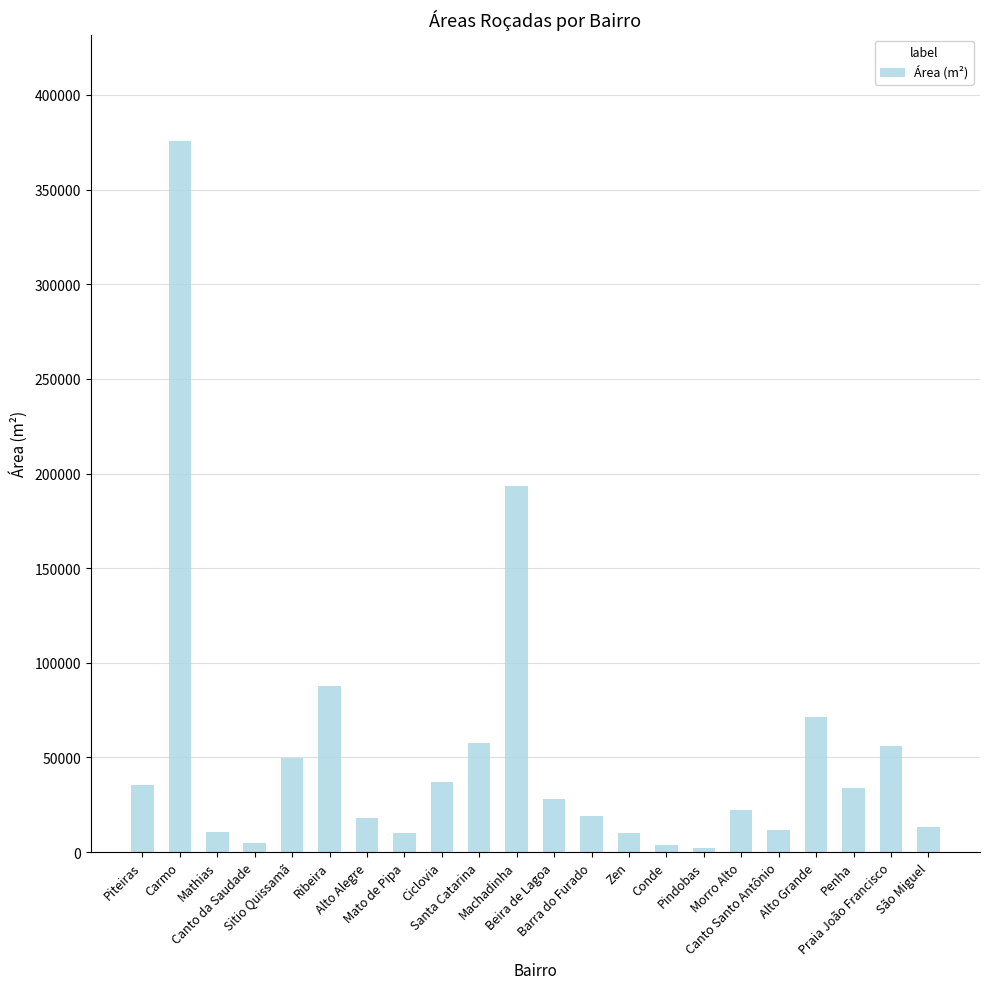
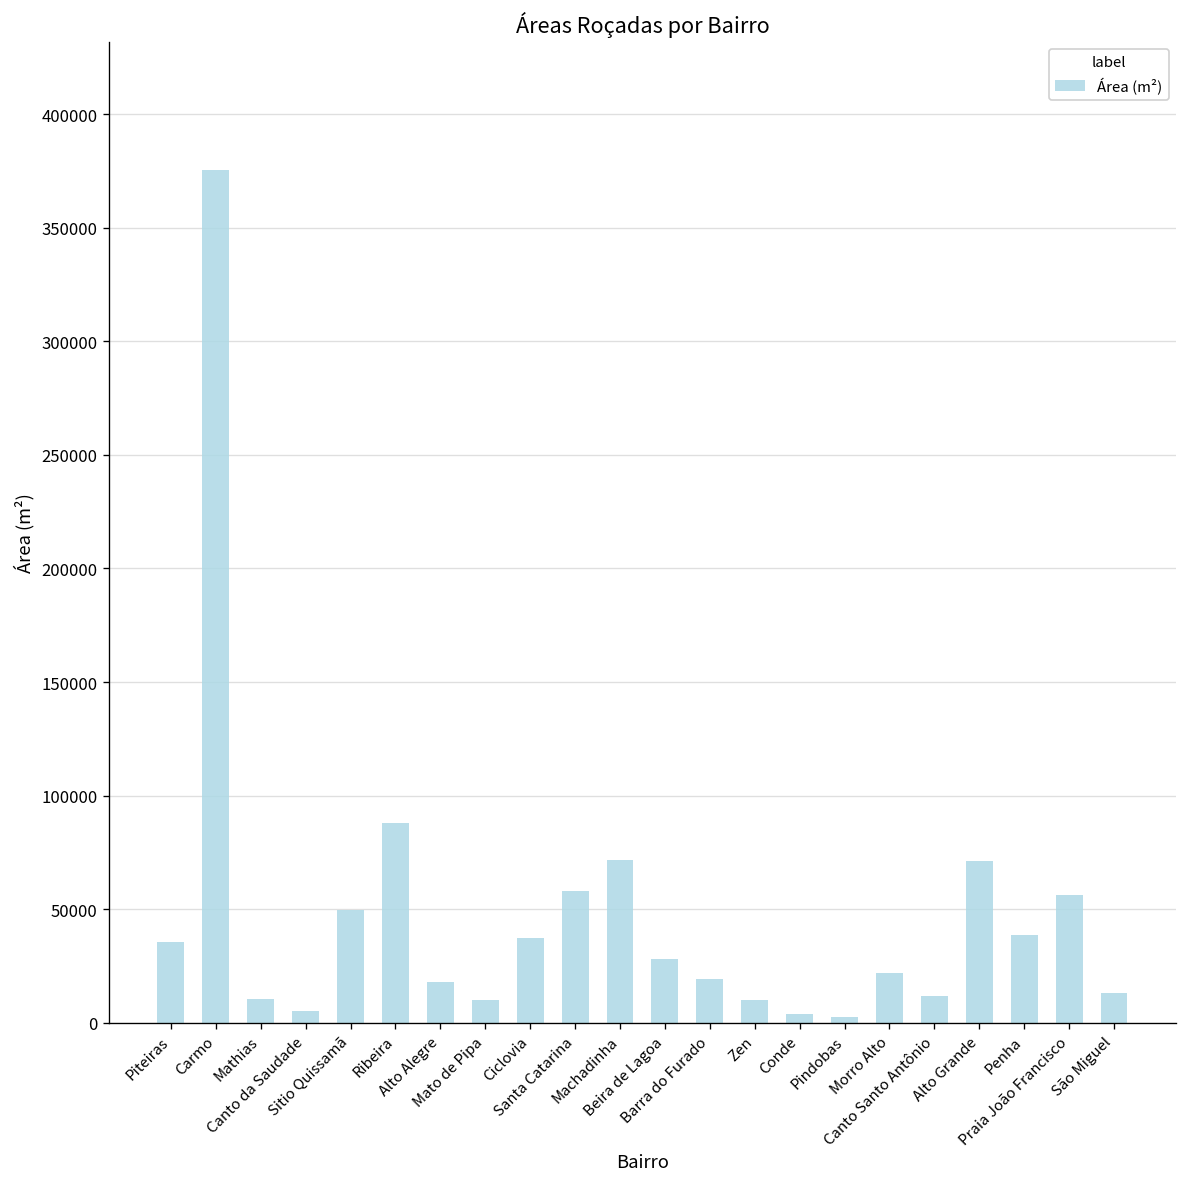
Machadinha: 193000 -> 72000
Penha: 34000 -> 39000
